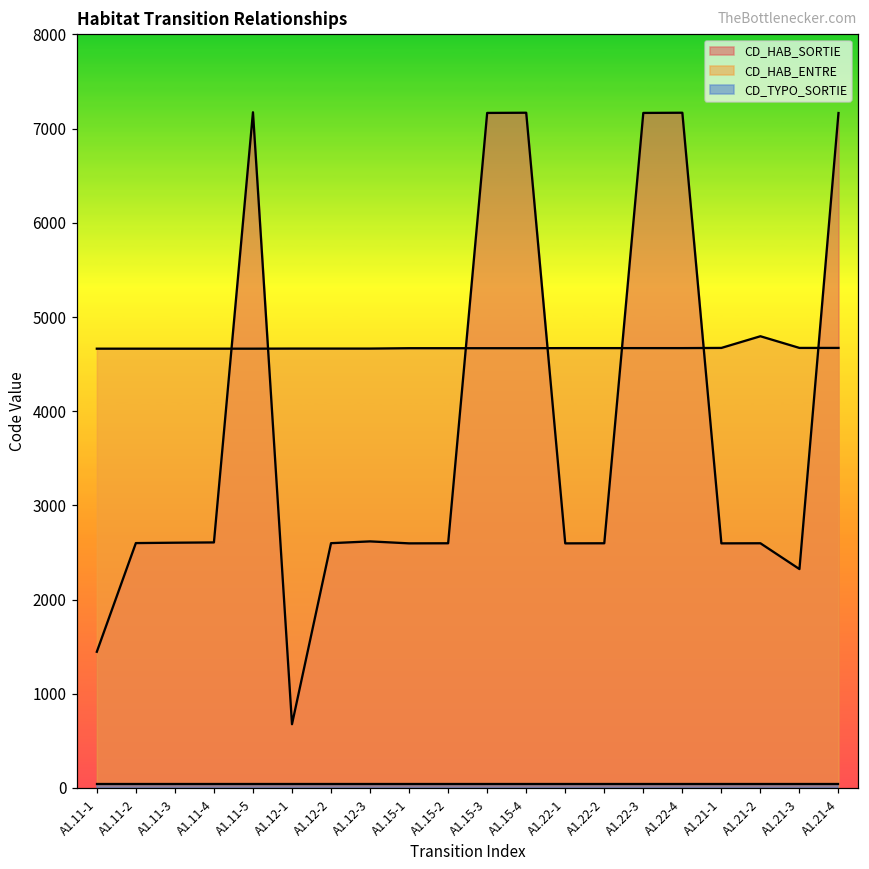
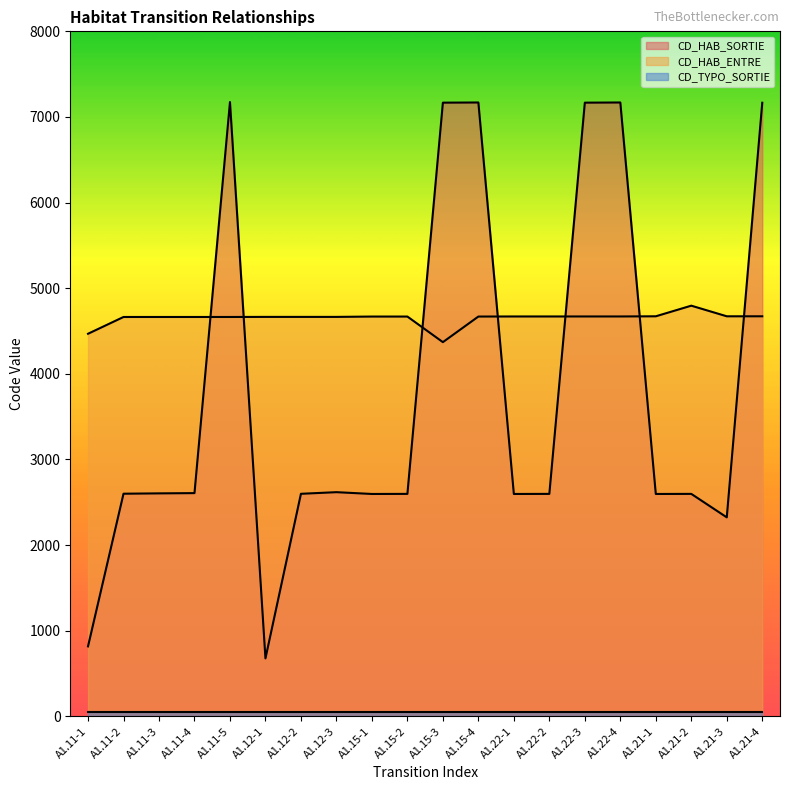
CD_HAB_SORTIE, A1.11-1: 1400 -> 800
CD_HAB_ENTRE, A1.11-1: 4700 -> 4500
CD_HAB_ENTRE, A1.15-3: 4700 -> 4400
